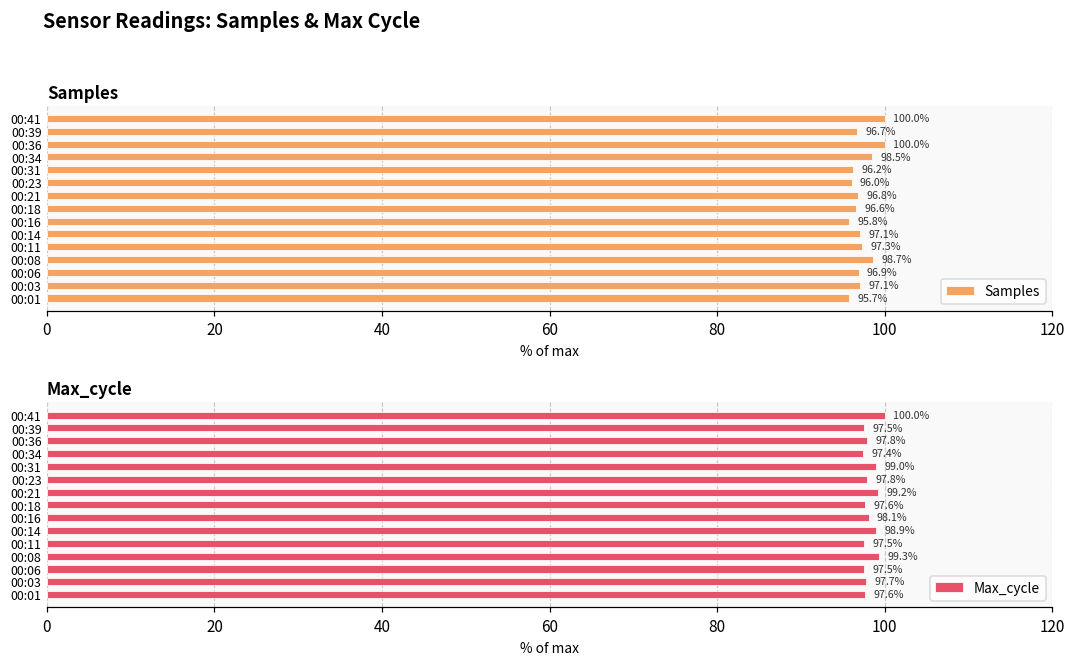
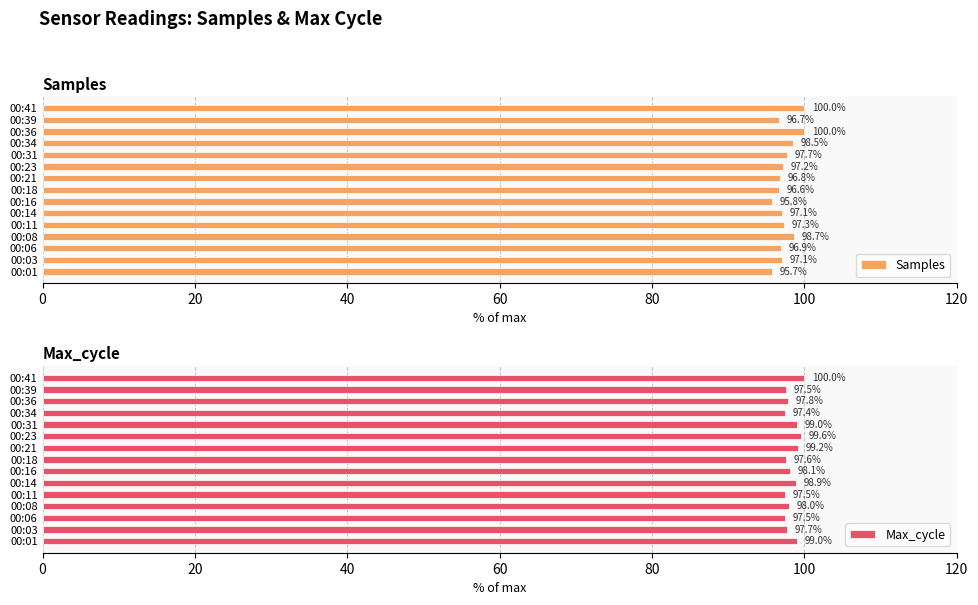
Samples, 00:31: 96.2% -> 97.7%
Samples, 00:23: 96.0% -> 97.2%
Max_cycle, 00:23: 97.8% -> 99.6%
Max_cycle, 00:08: 99.3% -> 98.0%
Max_cycle, 00:01: 97.6% -> 99.0%
